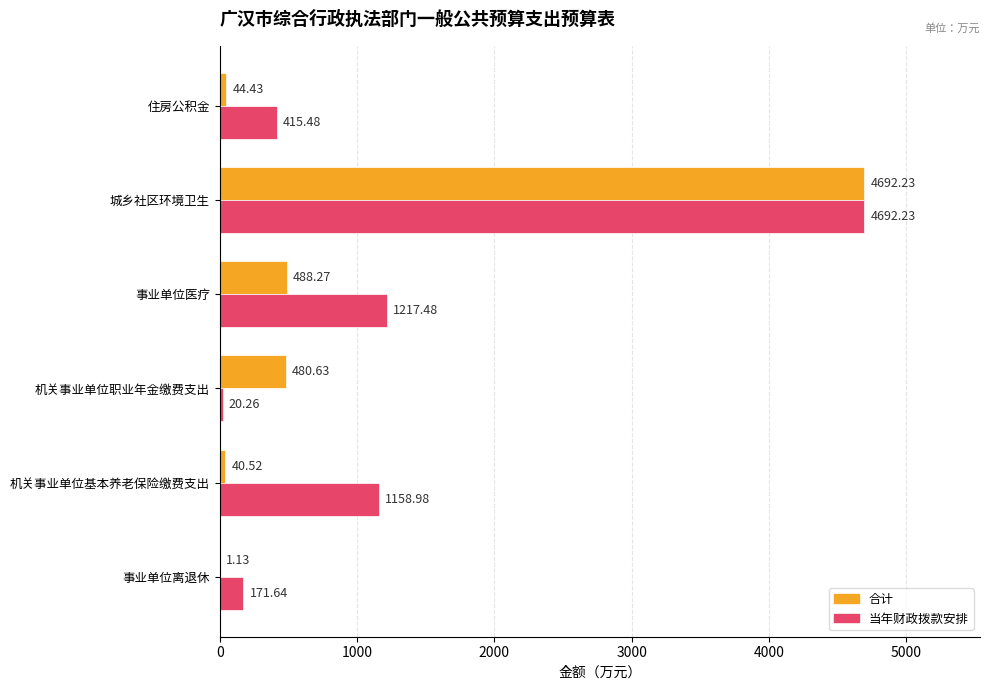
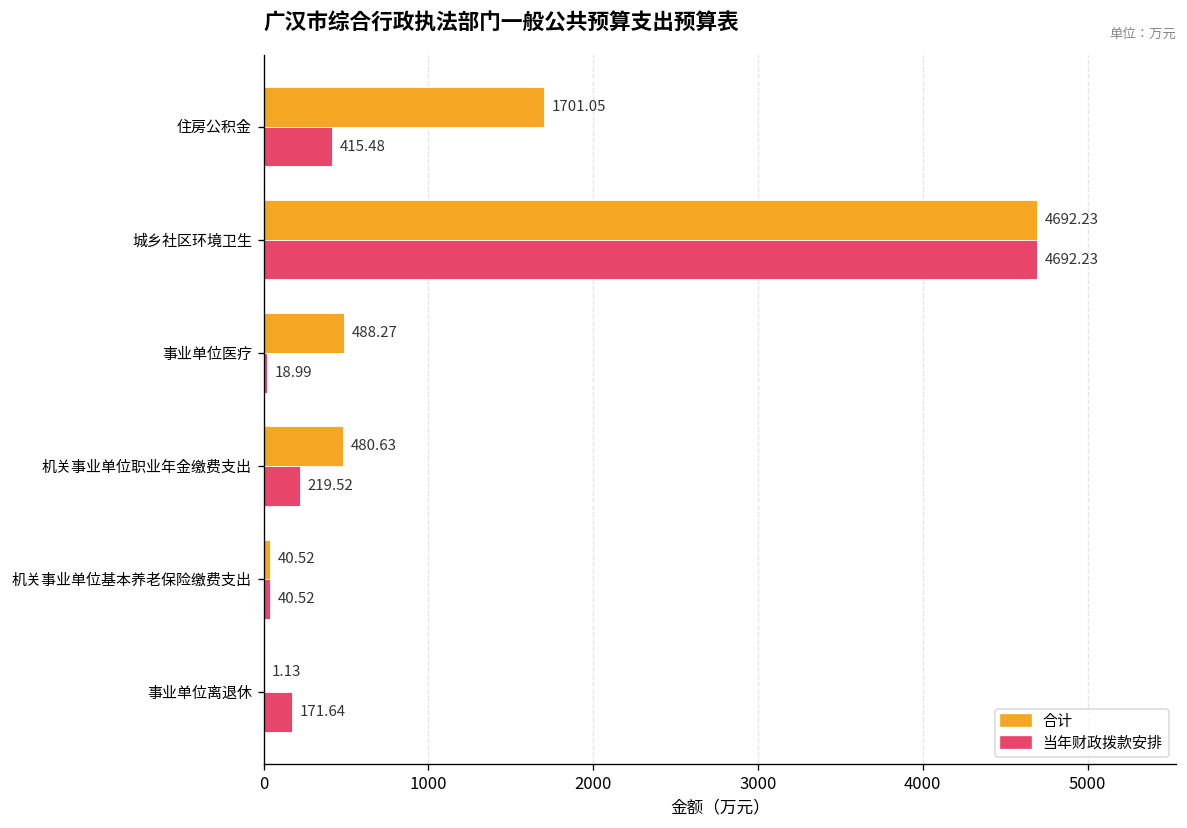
合计, 住房公积金: 44.43 -> 1701.05
当年财政拨款安排, 事业单位医疗: 1217.48 -> 18.99
当年财政拨款安排, 机关事业单位职业年金缴费支出: 20.26 -> 219.52
当年财政拨款安排, 机关事业单位基本养老保险缴费支出: 1158.98 -> 40.52
